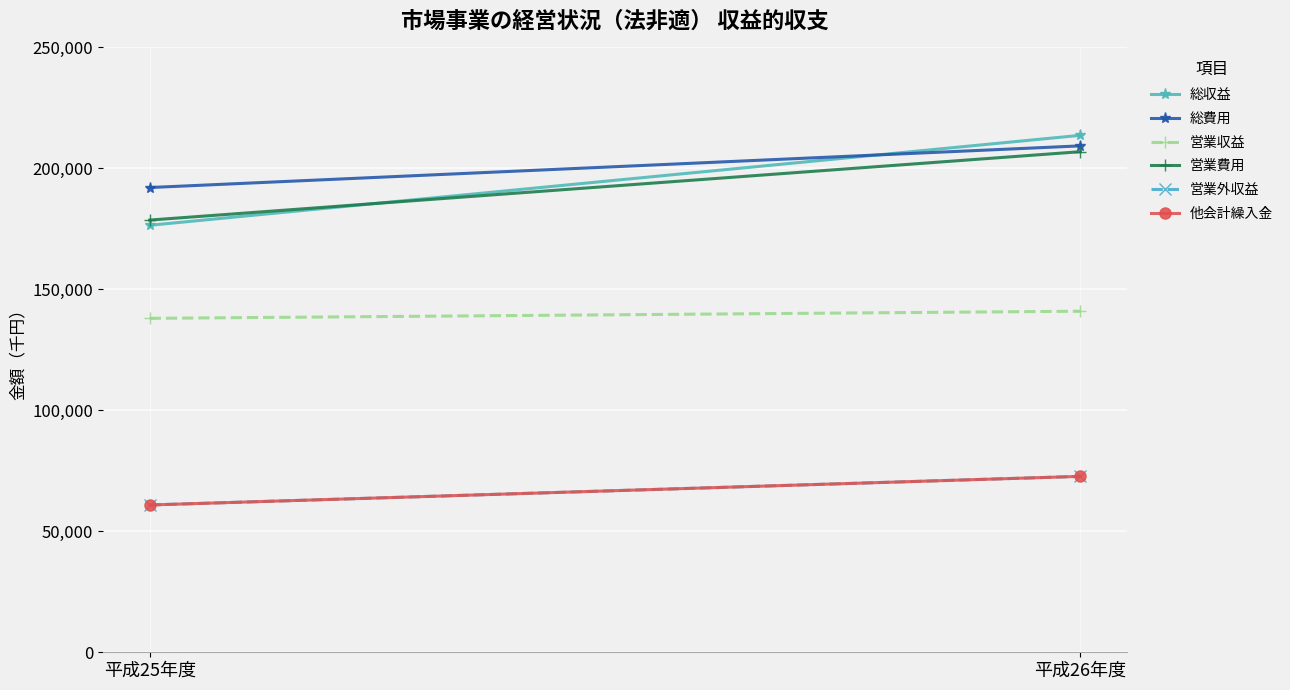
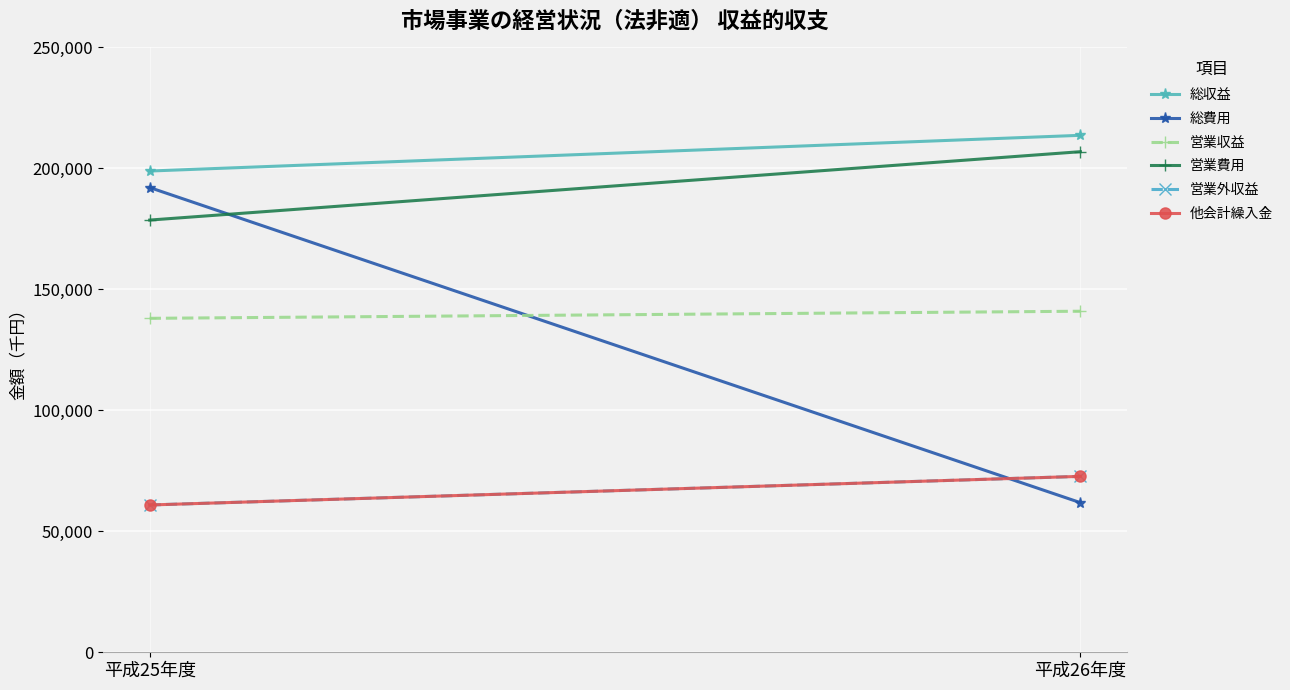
総収益, 平成25年度: 176,000 -> 199,000
総費用, 平成26年度: 209,000 -> 62,000
